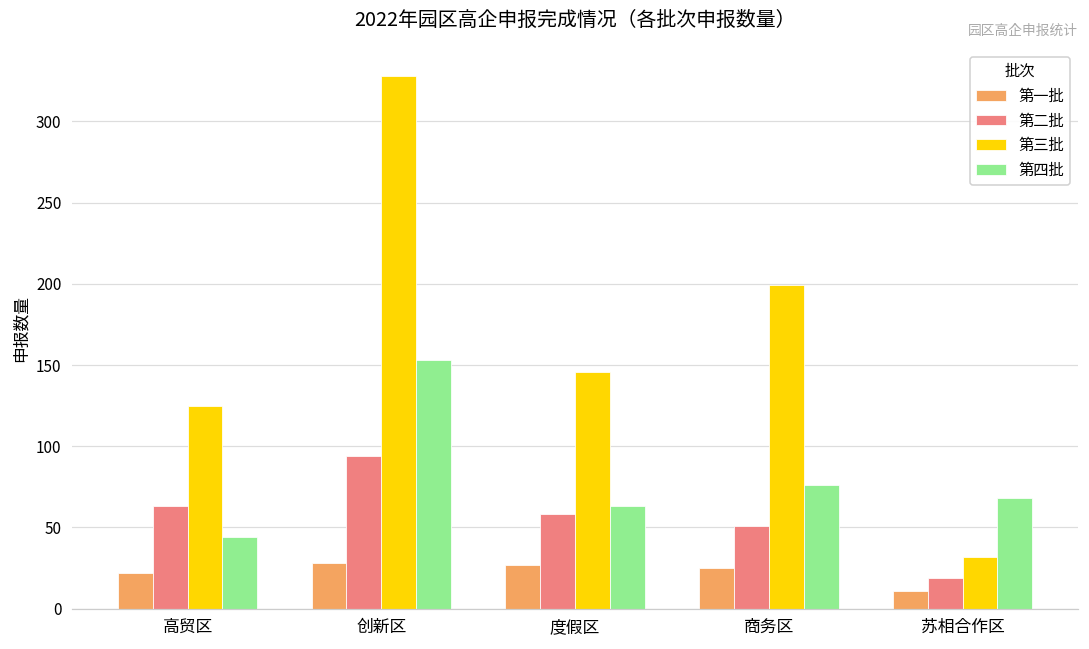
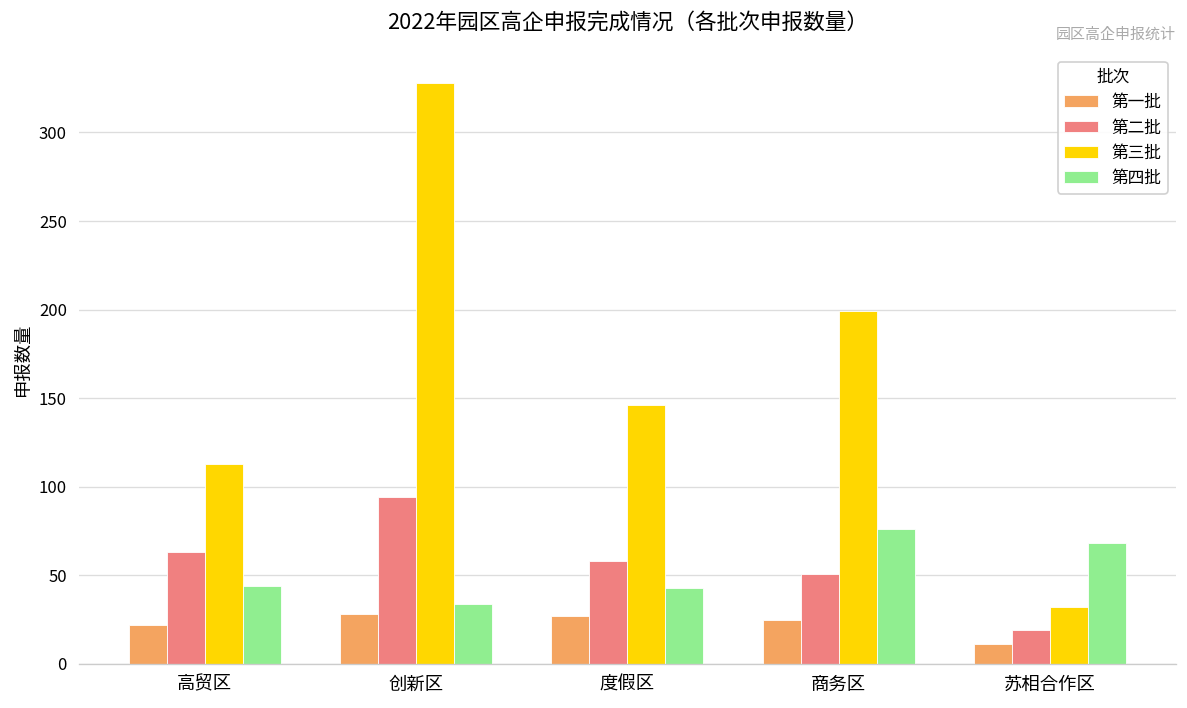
第三批, 高贸区: 125 -> 113
第四批, 创新区: 153 -> 34
第四批, 度假区: 63 -> 43
